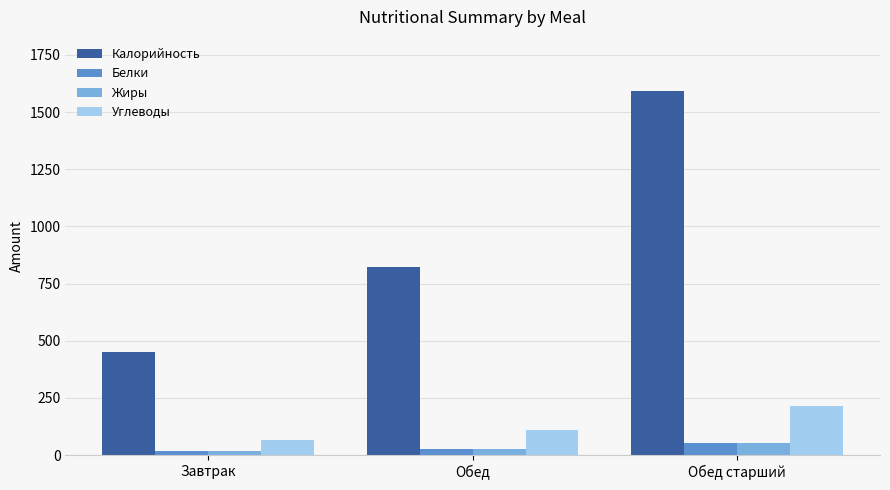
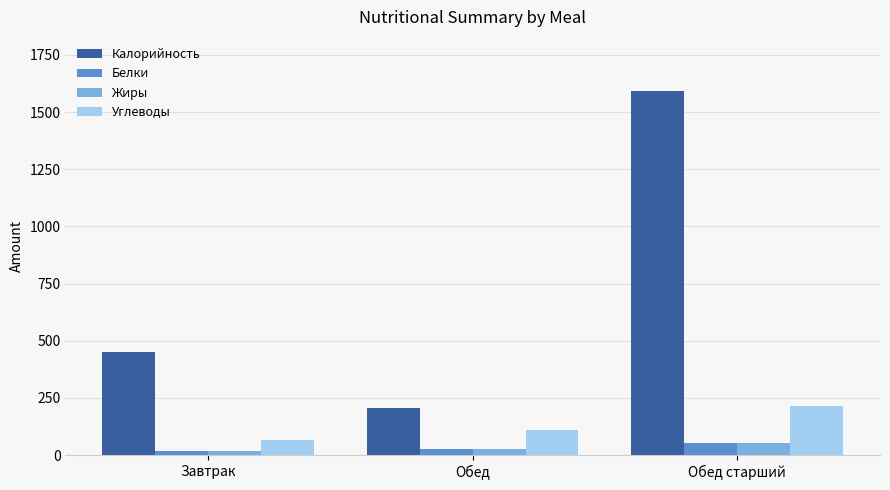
Калорийность, Обед: 820 -> 210
